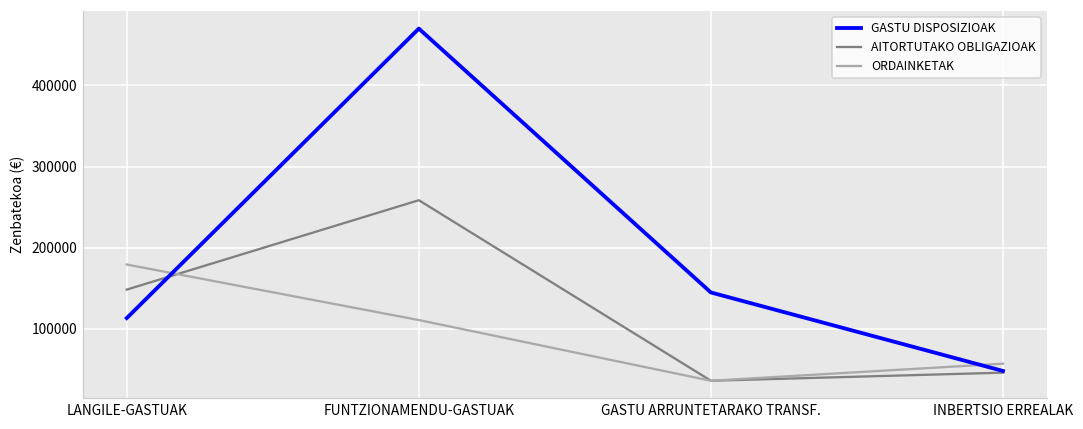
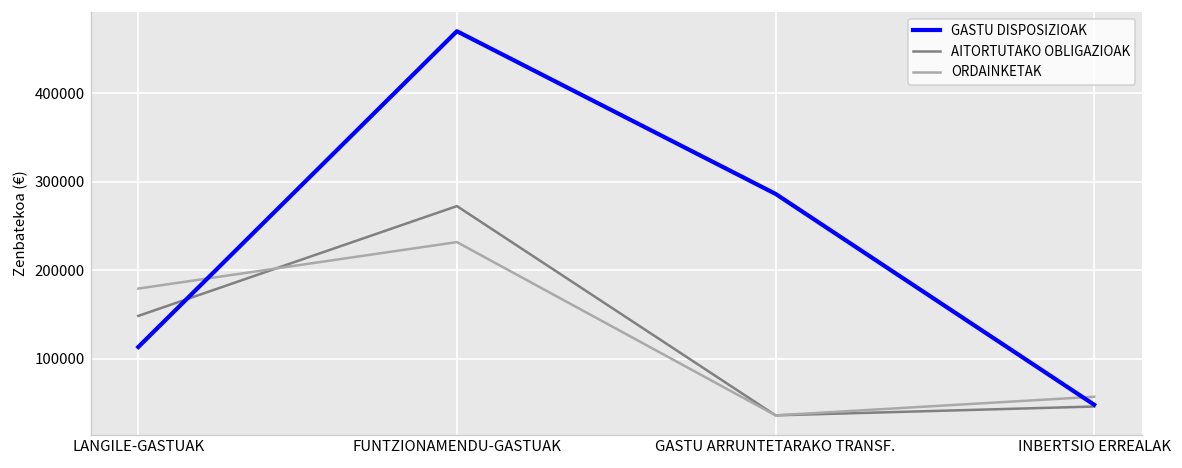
AITORTUTAKO OBLIGAZIOAK, FUNTZIONAMENDU-GASTUAK: 260000 -> 270000
ORDAINKETAK, FUNTZIONAMENDU-GASTUAK: 110000 -> 230000
GASTU DISPOSIZIOAK, GASTU ARRUNTETARAKO TRANSF.: 150000 -> 290000
